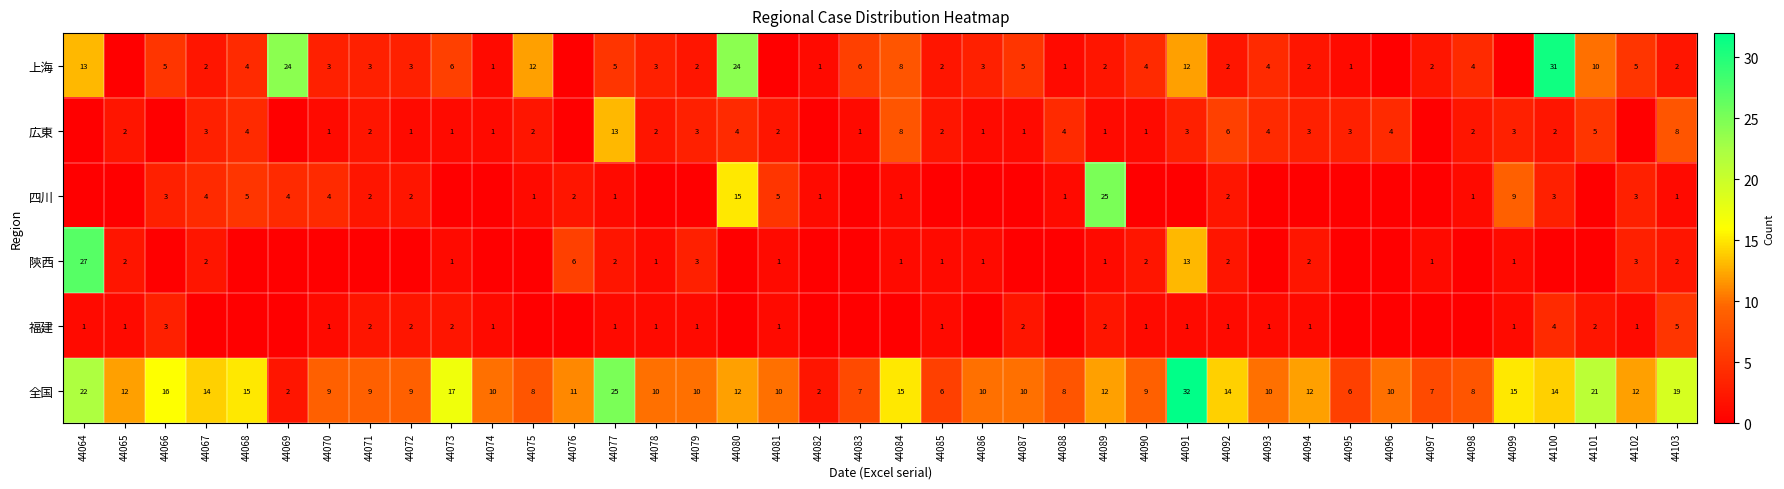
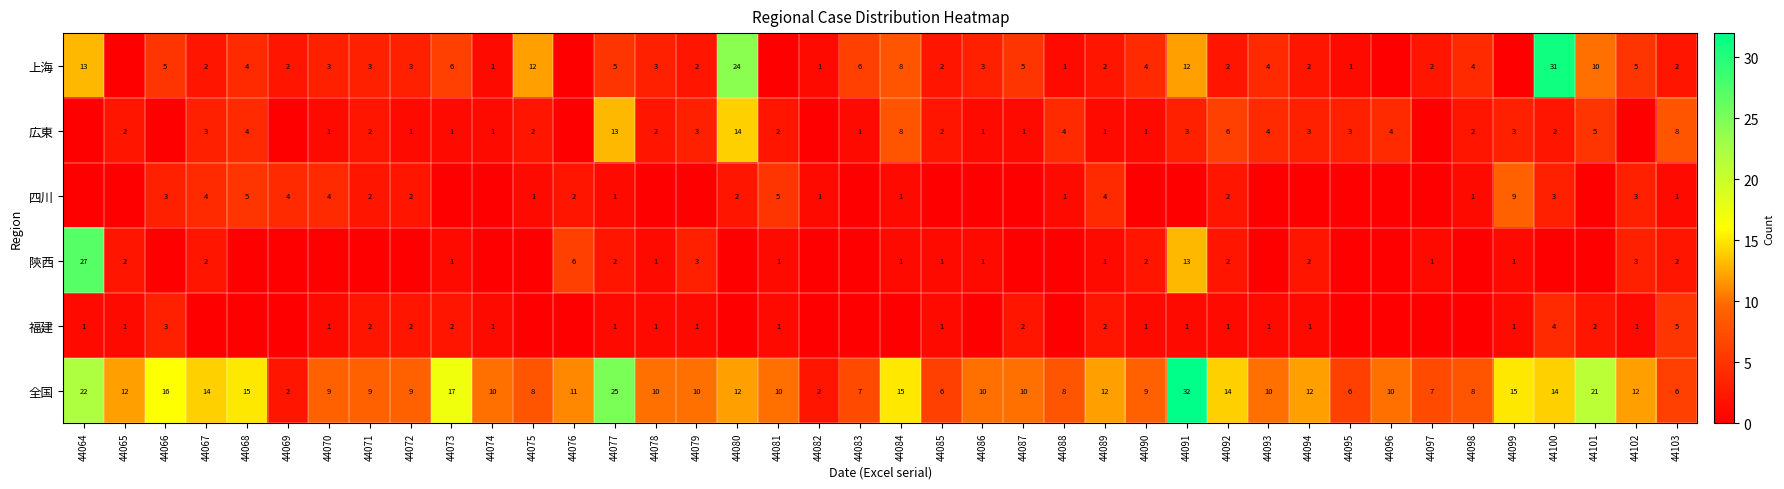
上海, 44069: 24 -> 2
広東, 44080: 4 -> 14
四川, 44080: 15 -> 2
四川, 44089: 25 -> 4
全国, 44103: 19 -> 6
